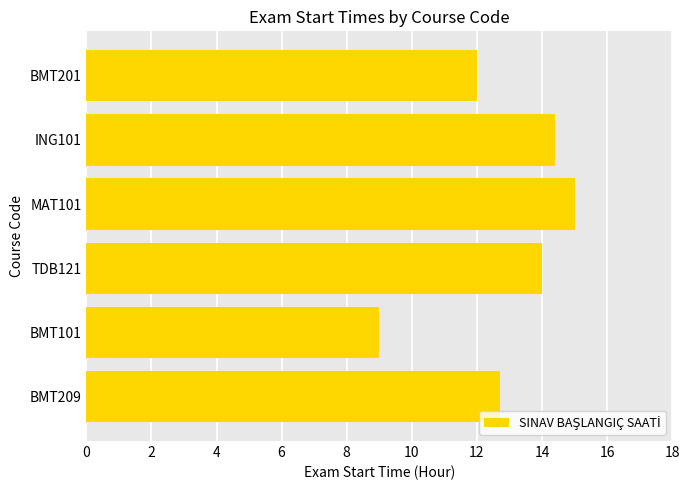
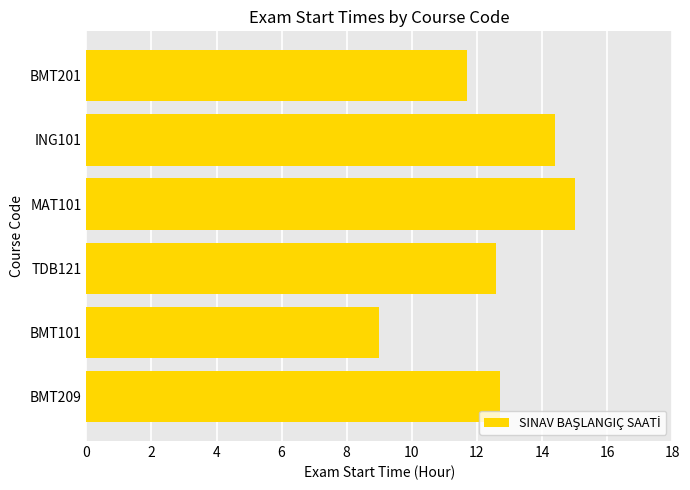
BMT201: 12.0 -> 11.7
TDB121: 14.0 -> 12.6
